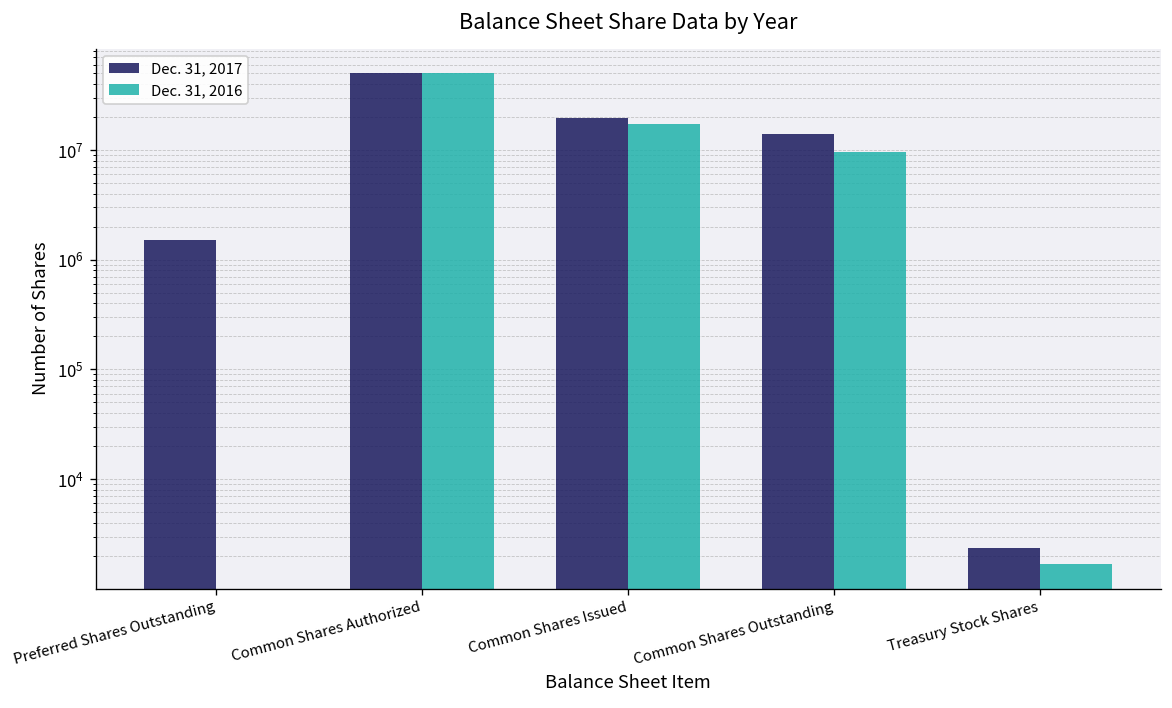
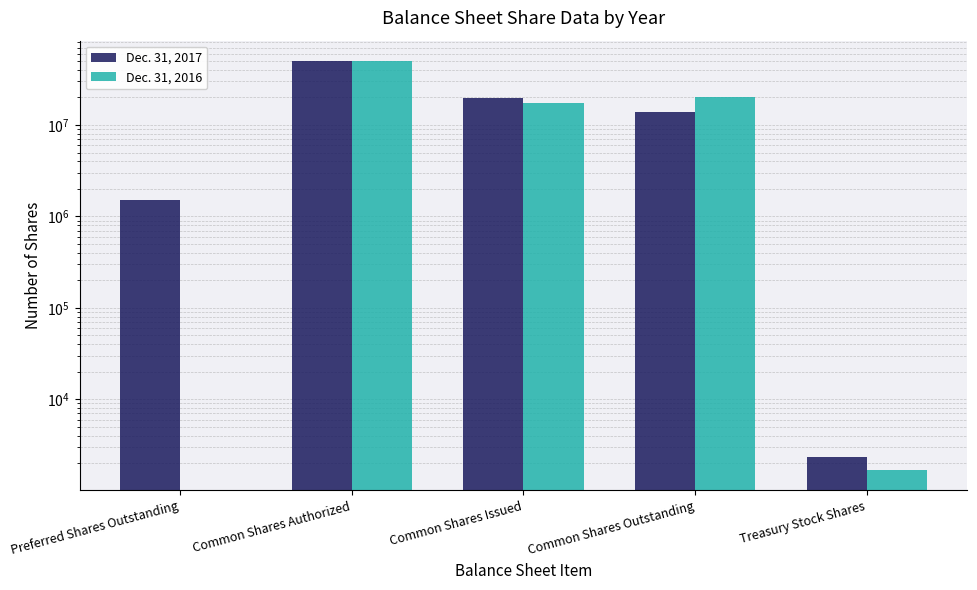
Dec. 31, 2016, Common Shares Outstanding: 10000000 -> 20000000
